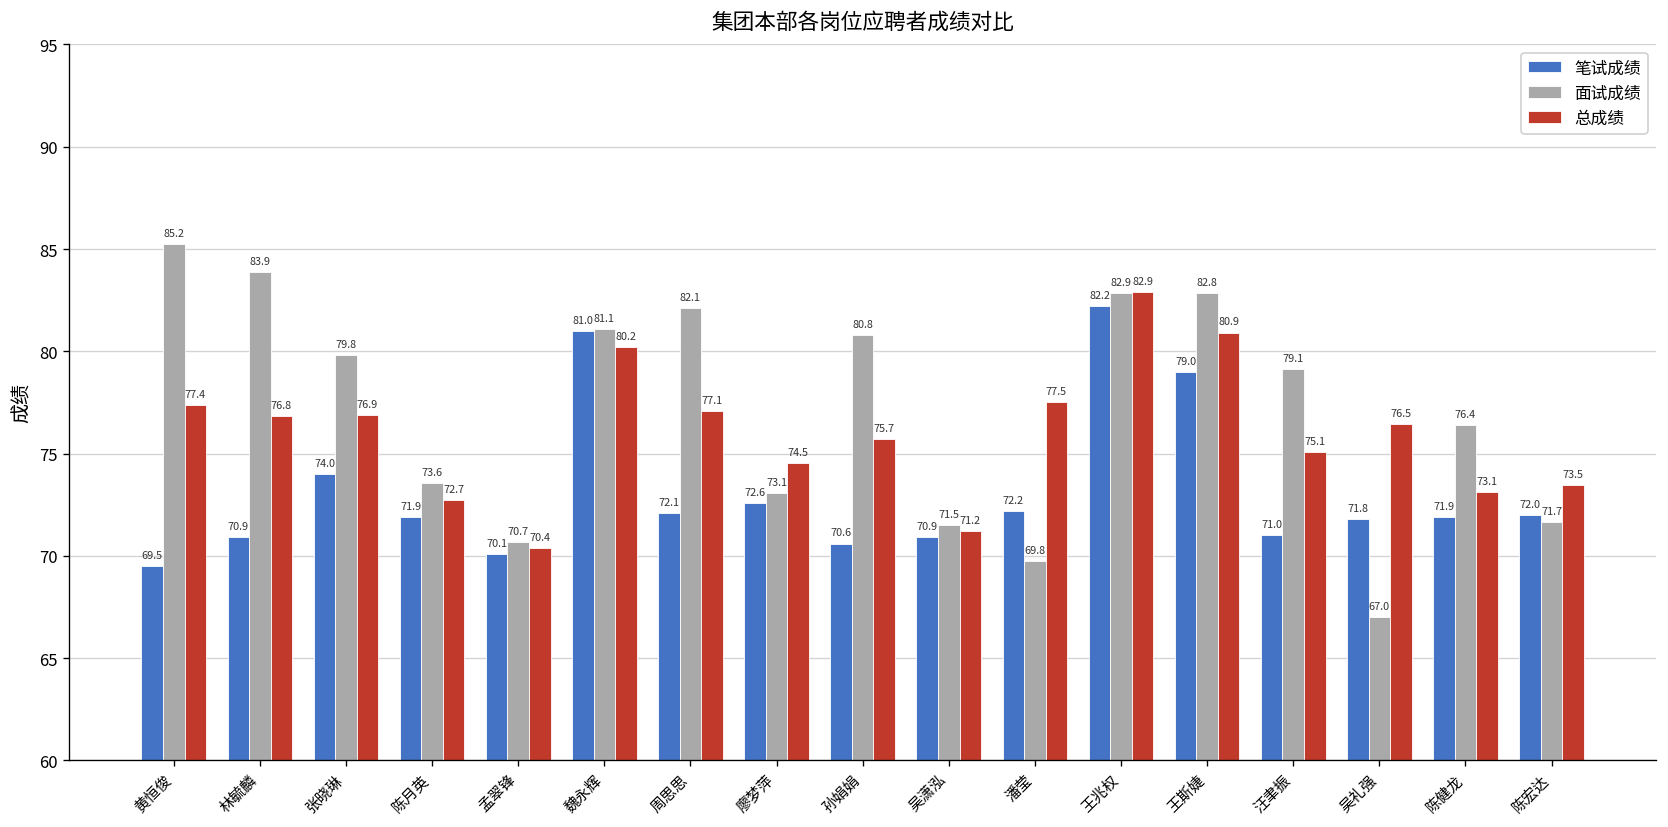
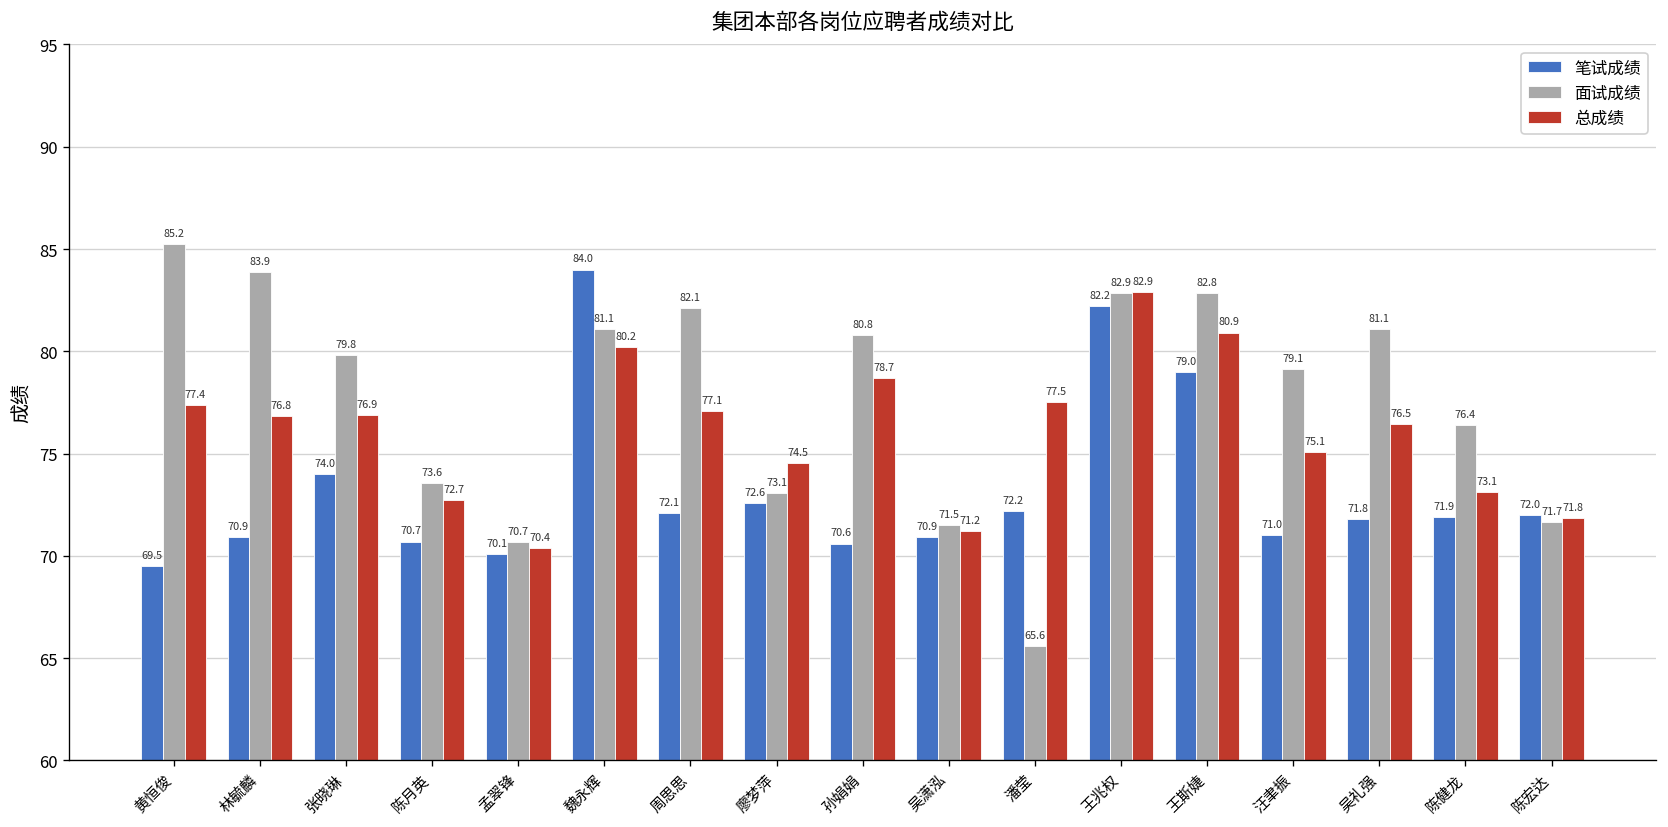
笔试成绩, 陈月英: 71.9 -> 70.7
笔试成绩, 魏永辉: 81.0 -> 84.0
总成绩, 孙娟娟: 75.7 -> 78.7
面试成绩, 潘莹: 69.8 -> 65.6
面试成绩, 吴礼强: 67.0 -> 81.1
总成绩, 陈宏达: 73.5 -> 71.8
